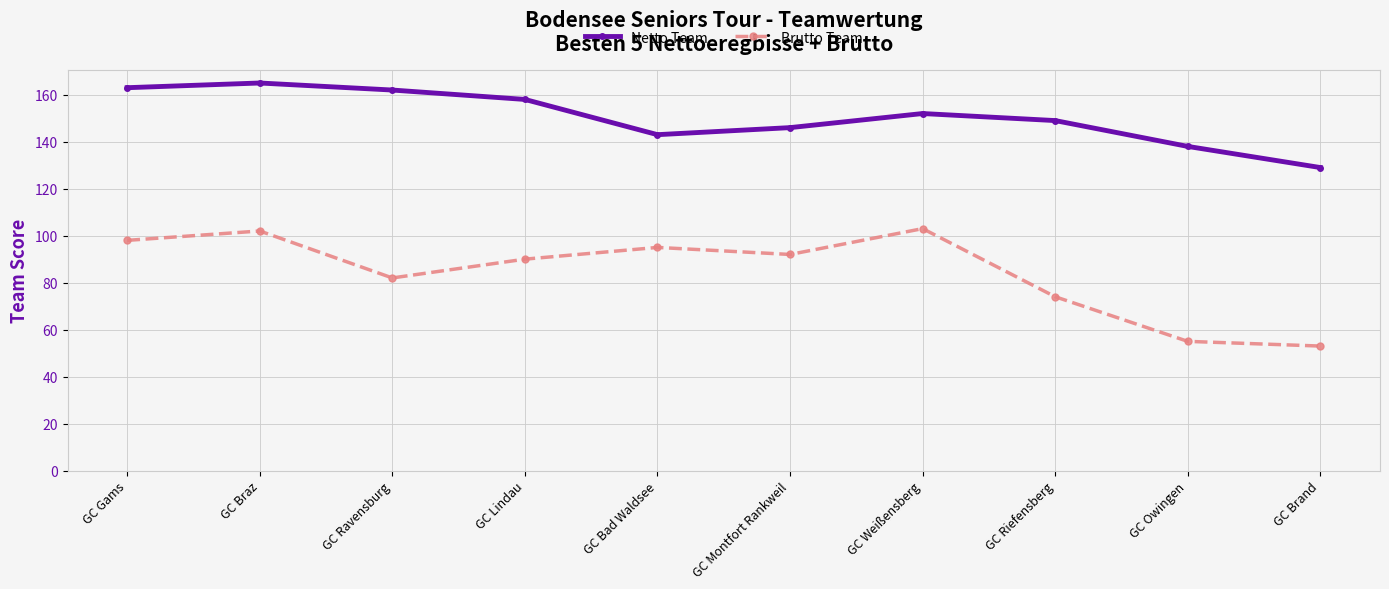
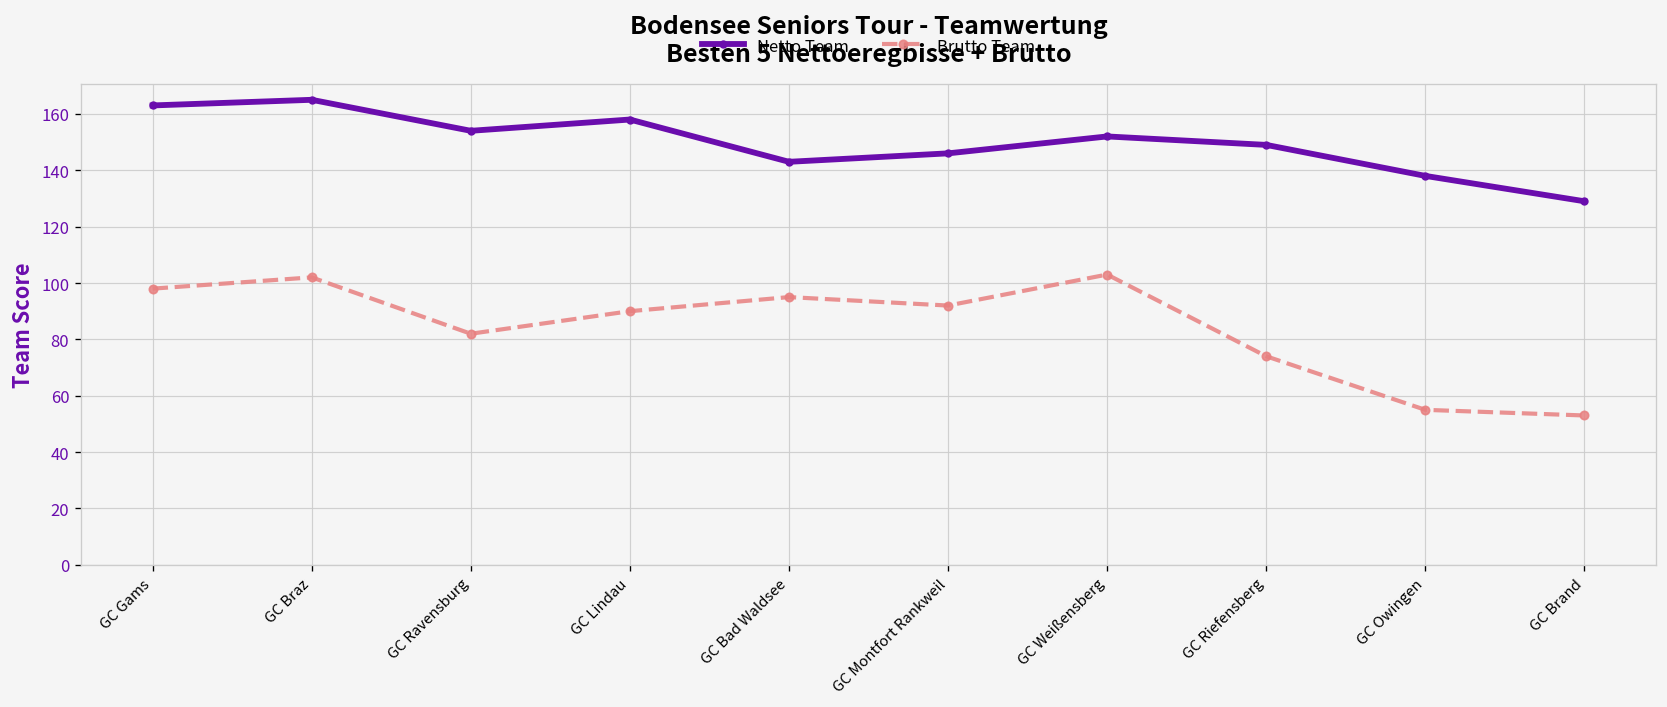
Netto Team, GC Ravensburg: 162 -> 154
